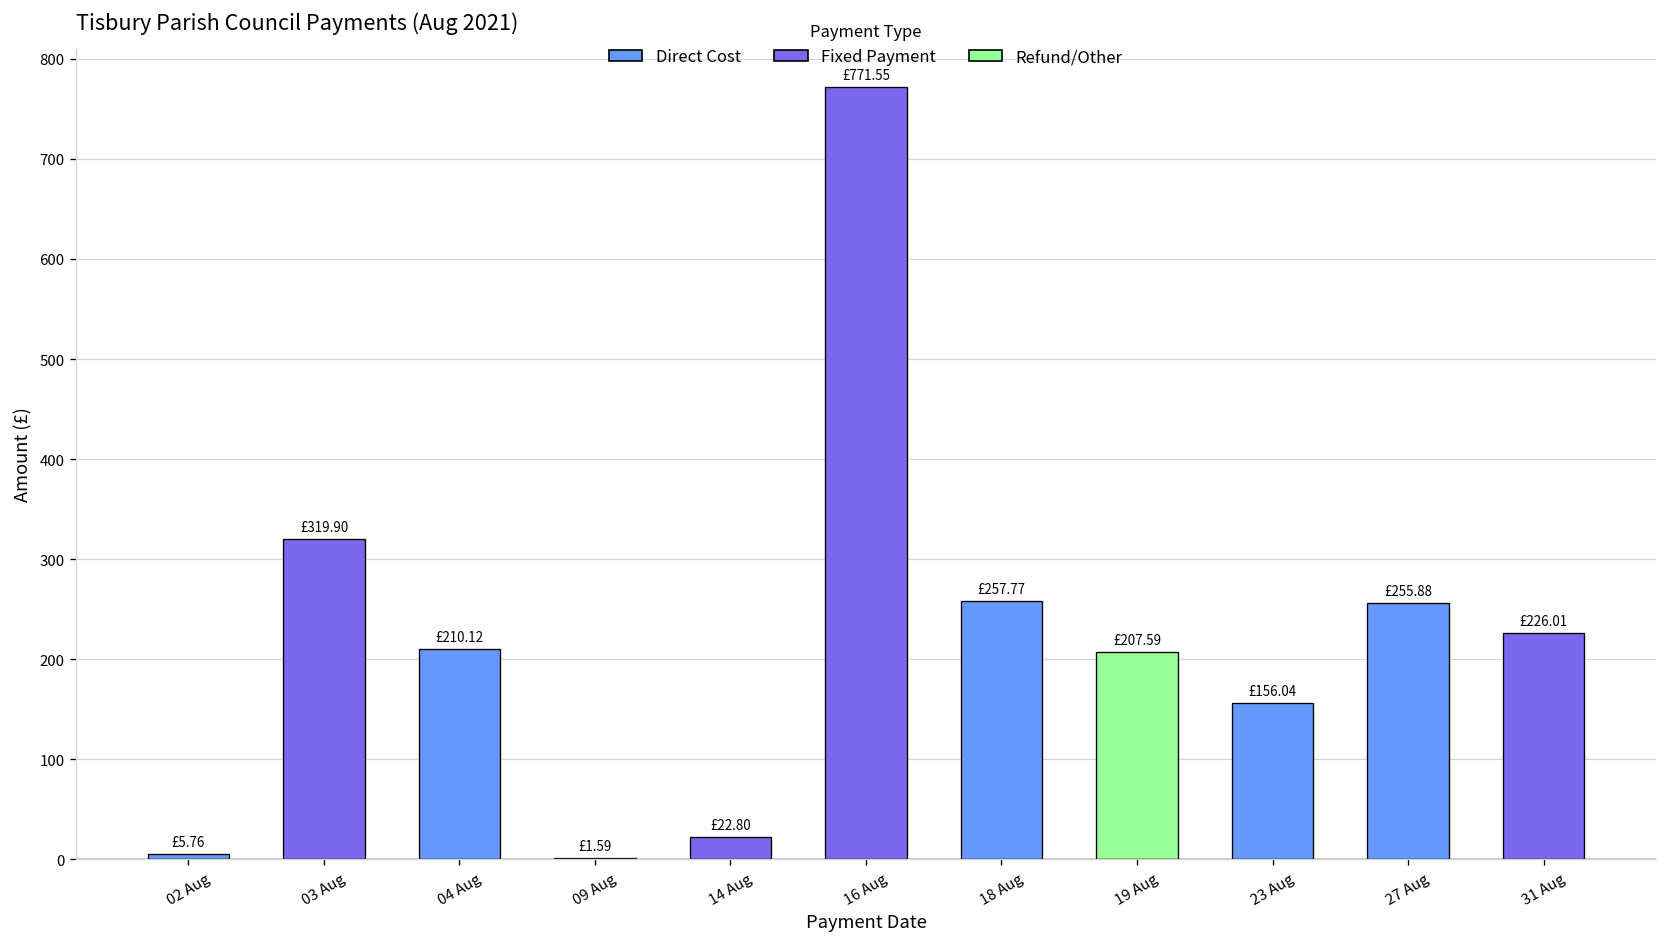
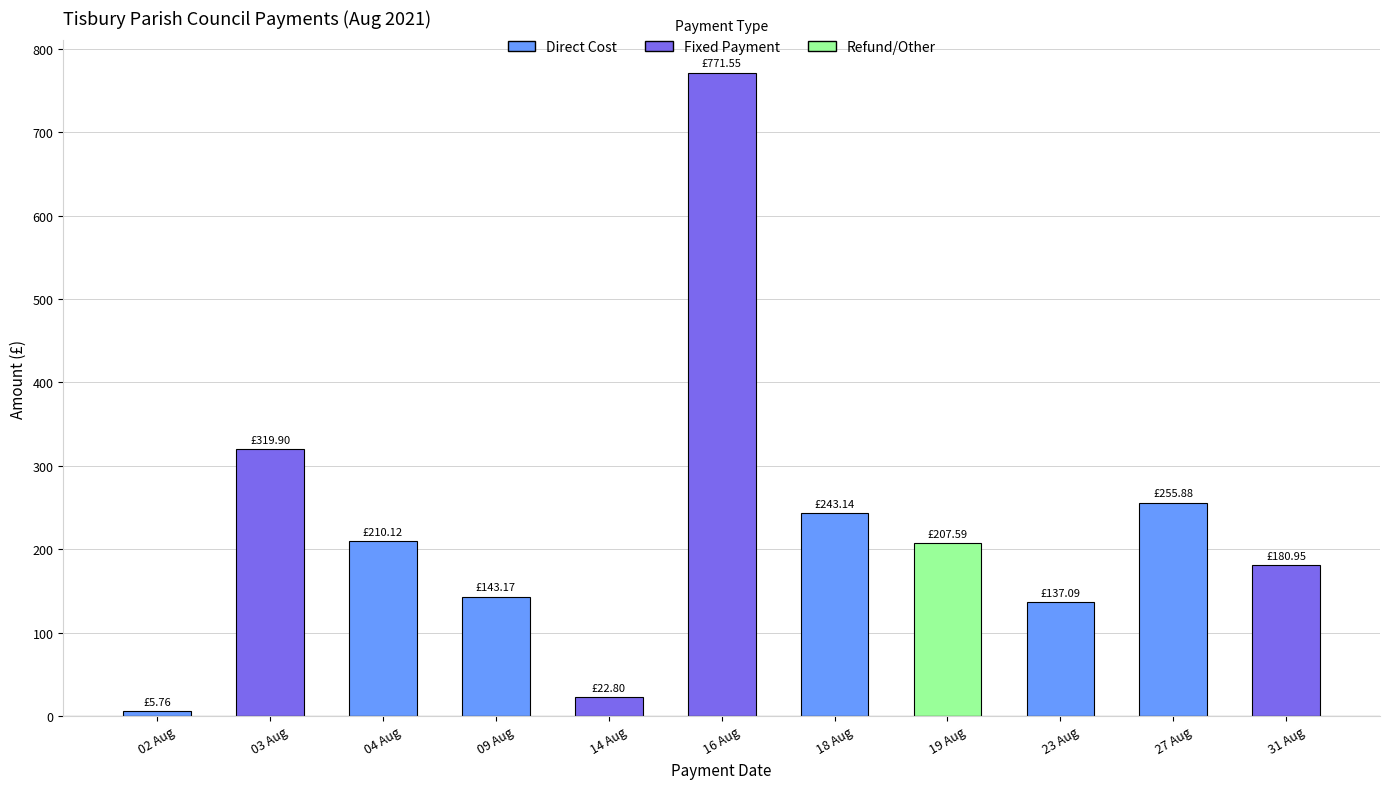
09 Aug: £1.59 -> £143.17
18 Aug: £257.77 -> £243.14
23 Aug: £156.04 -> £137.09
31 Aug: £226.01 -> £180.95
